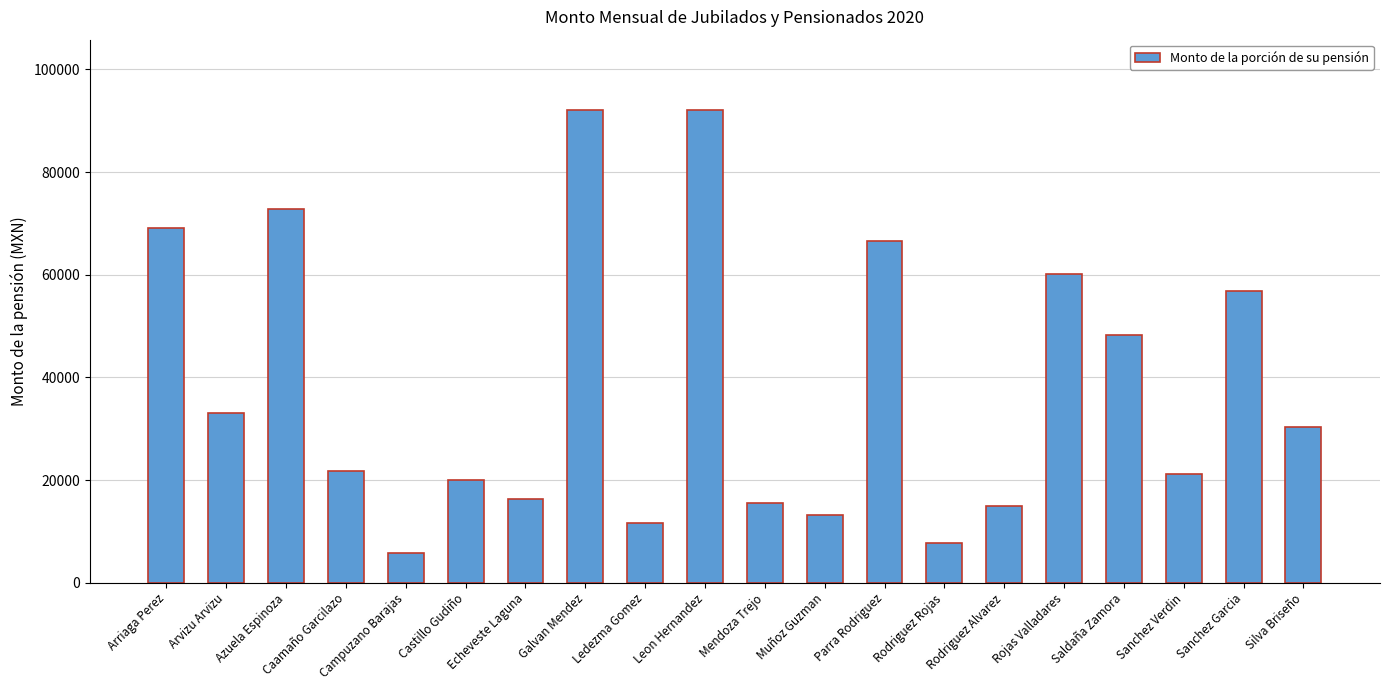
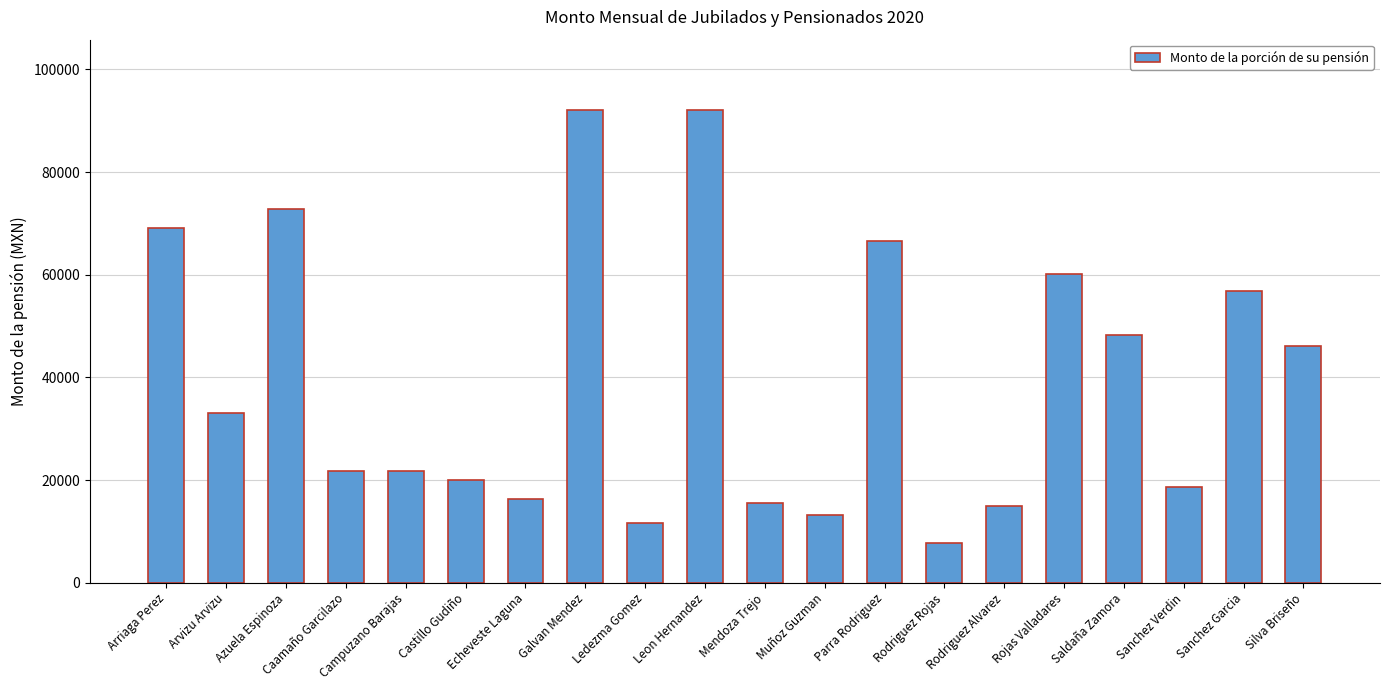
Campuzano Barajas: 6000 -> 22000
Sanchez Verdin: 21000 -> 19000
Silva Briseño: 30000 -> 46000
